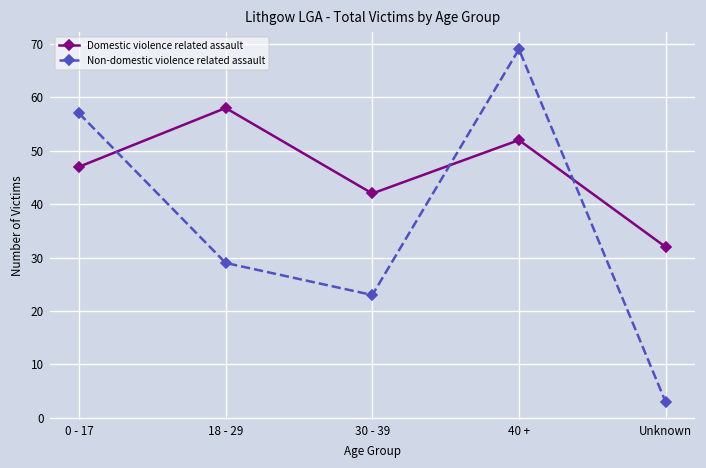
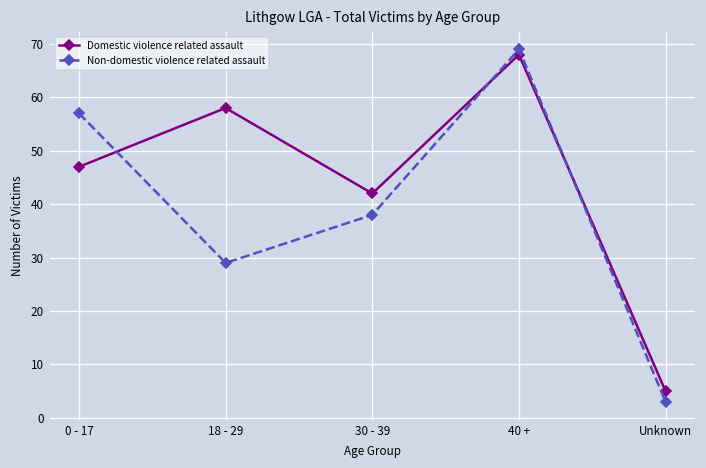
Non-domestic violence related assault, 30 - 39: 23 -> 38
Domestic violence related assault, 40 +: 52 -> 68
Domestic violence related assault, Unknown: 32 -> 5
